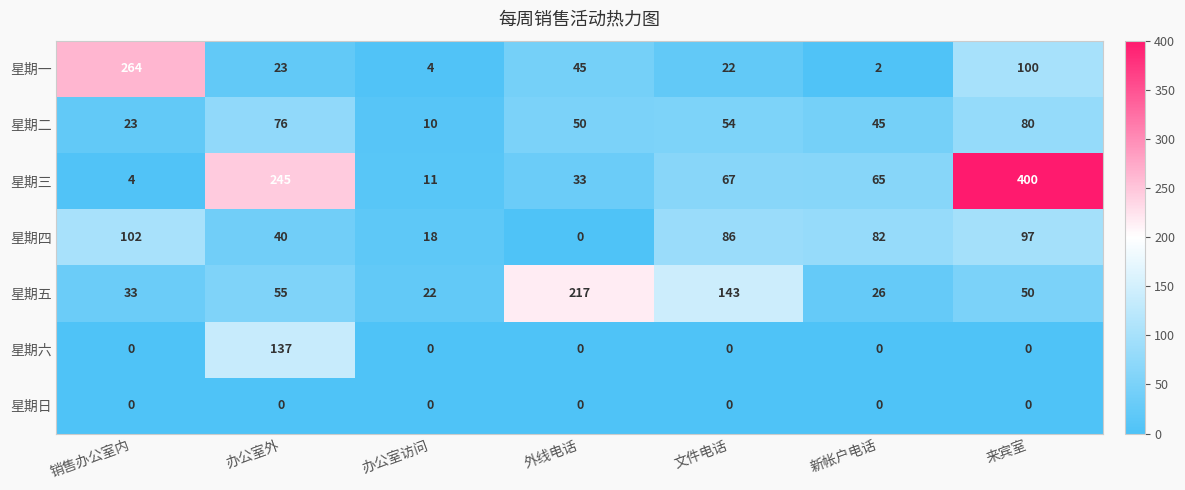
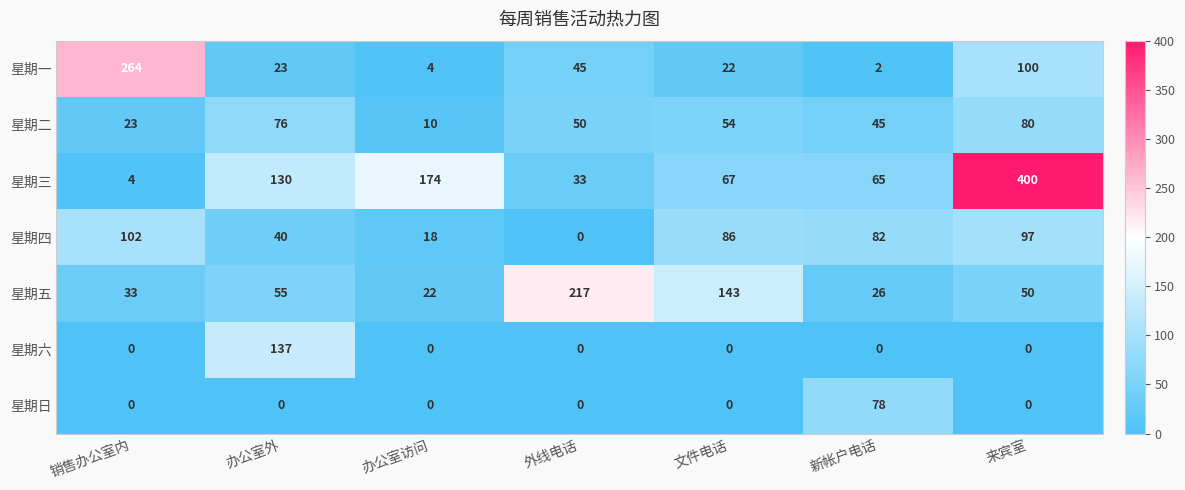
星期三, 办公室外: 245 -> 130
星期三, 办公室访问: 11 -> 174
星期日, 新帐户电话: 0 -> 78
